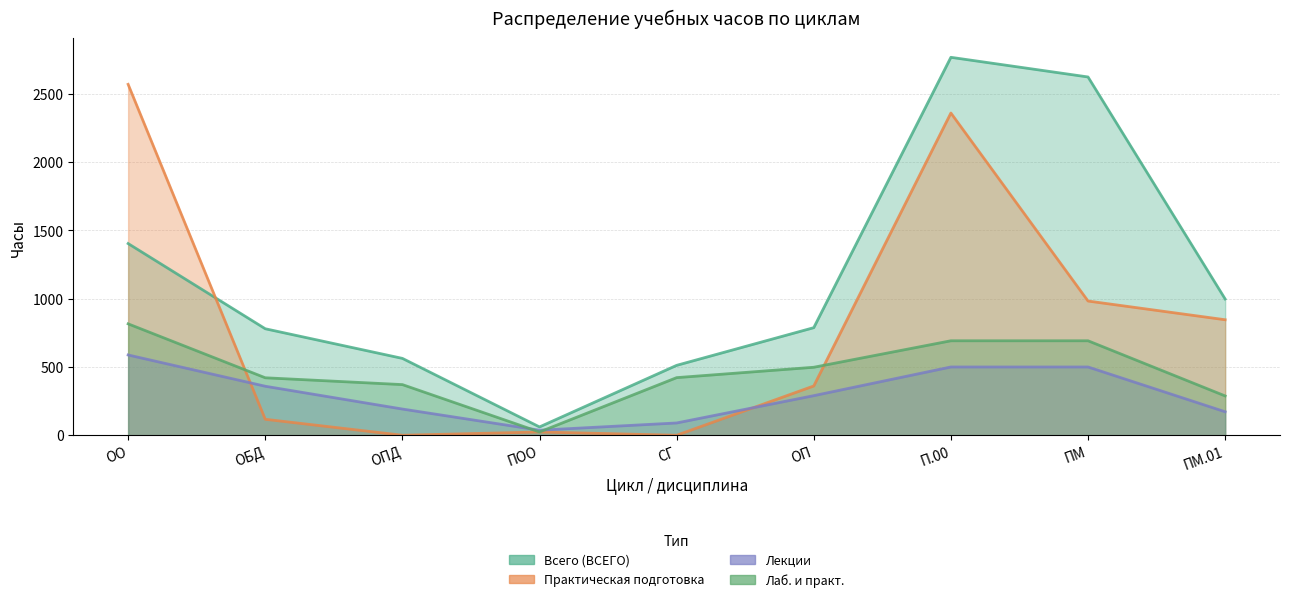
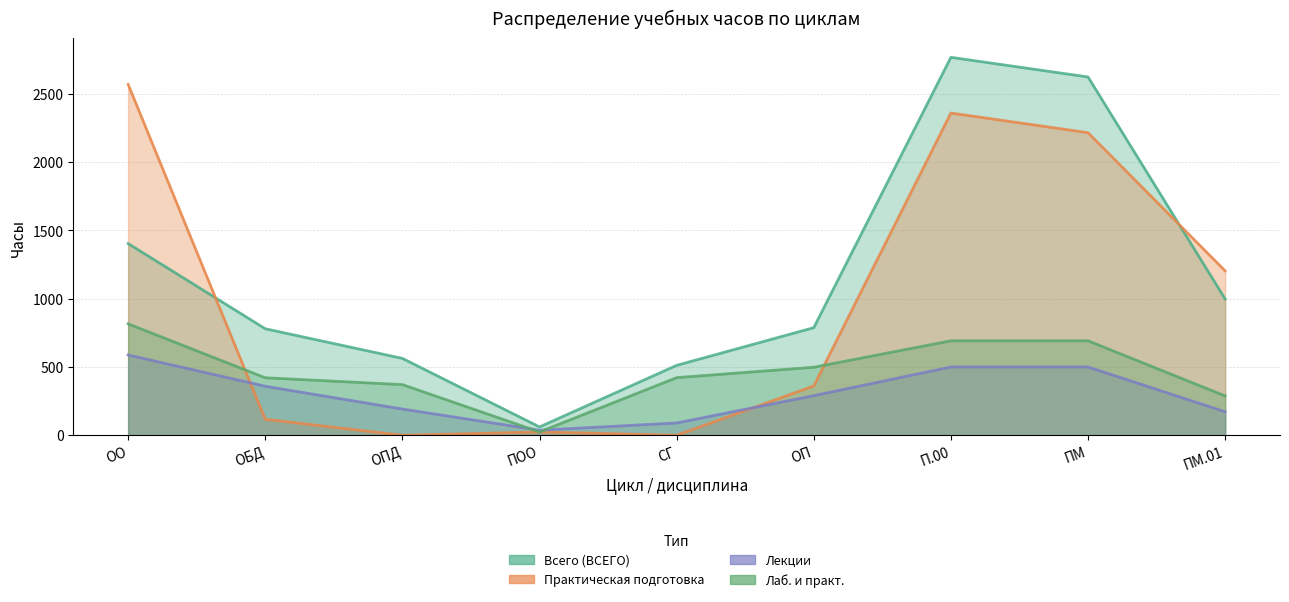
Практическая подготовка, ПМ: 980 -> 2220
Практическая подготовка, ПМ.01: 850 -> 1200
